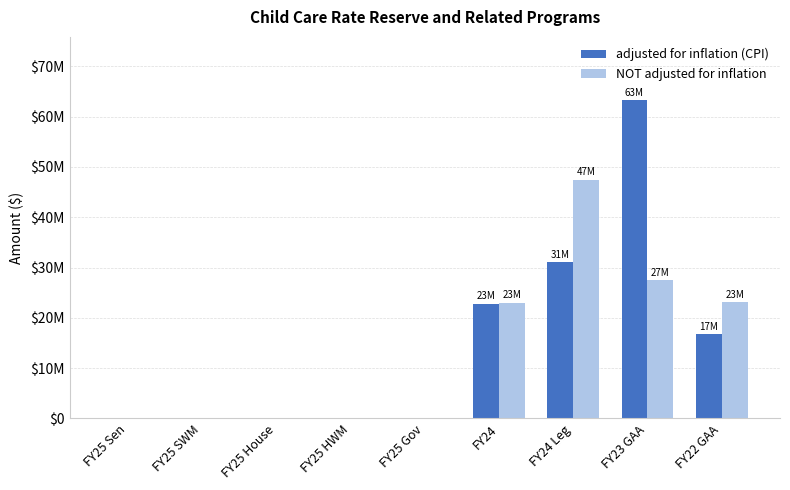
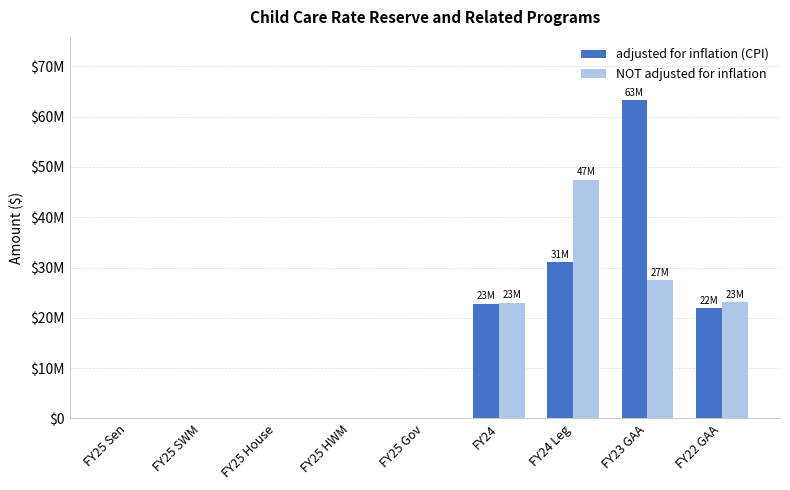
adjusted for inflation (CPI), FY22 GAA: 17M -> 22M
